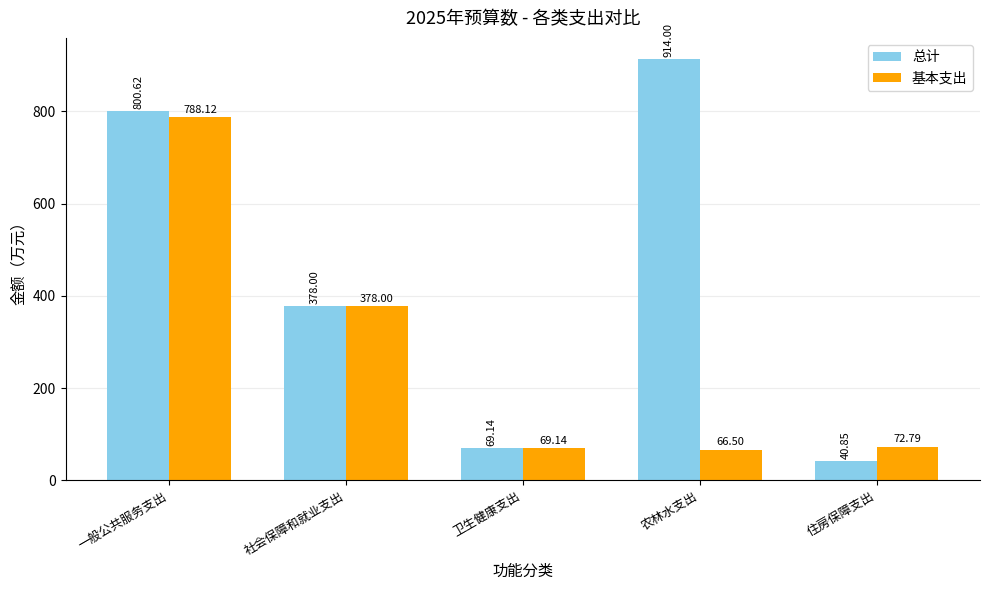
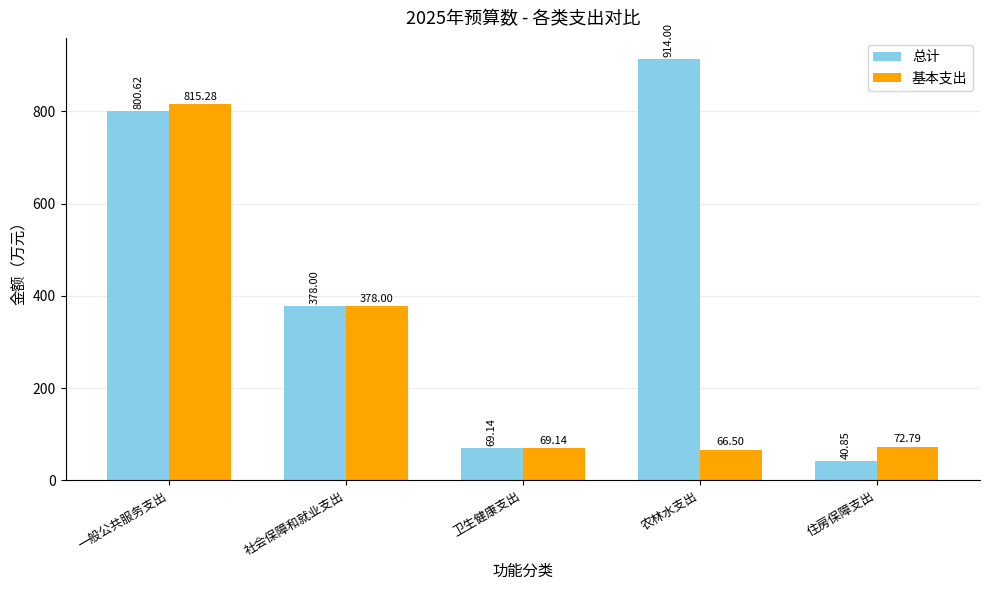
基本支出, 一般公共服务支出: 788.12 -> 815.28
